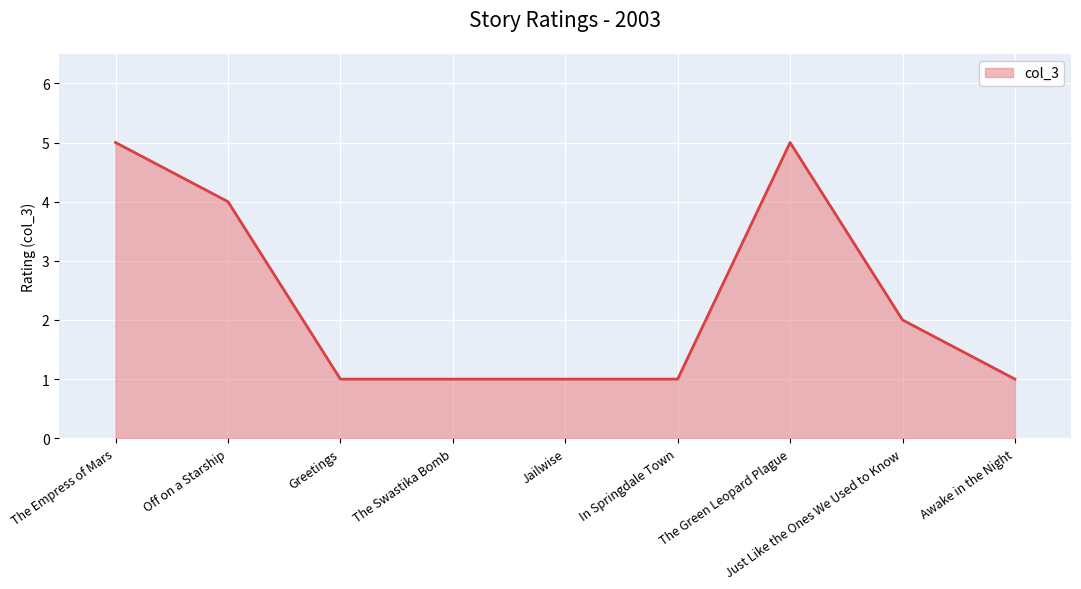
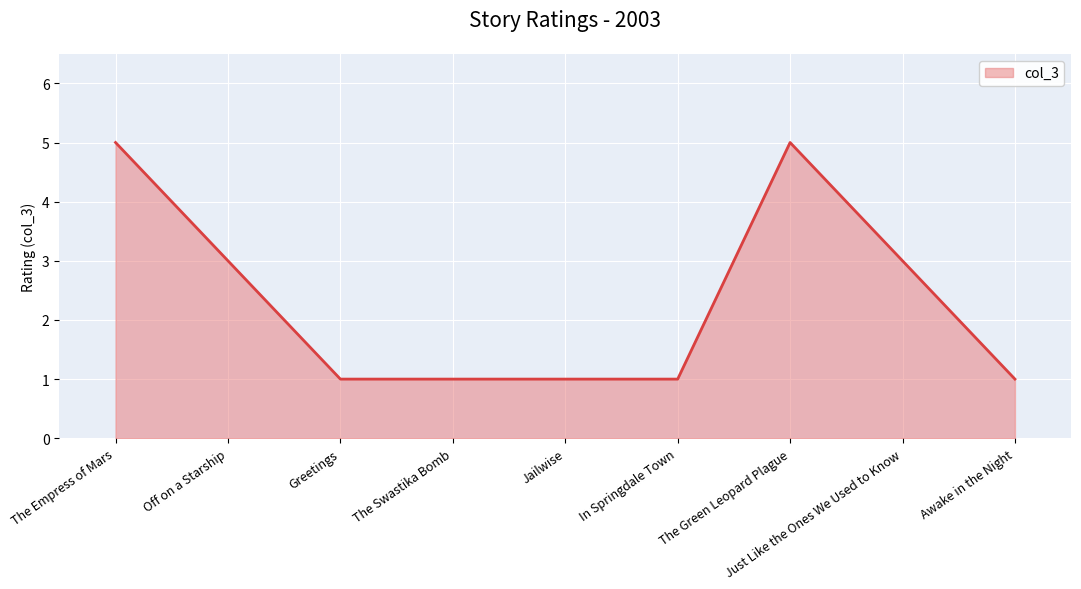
Off on a Starship: 4 -> 3
Just Like the Ones We Used to Know: 2 -> 3
